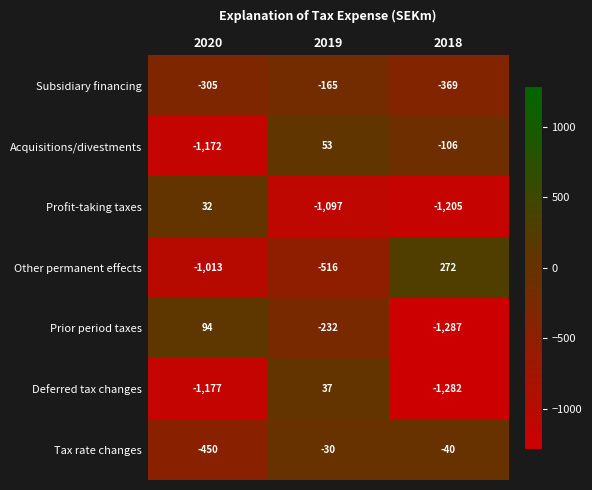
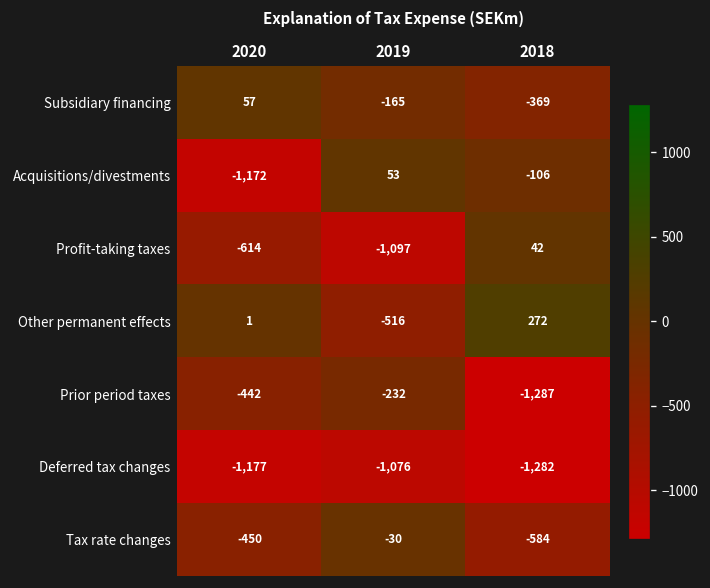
Subsidiary financing, 2020: -305 -> 57
Profit-taking taxes, 2020: 32 -> -614
Profit-taking taxes, 2018: -1,205 -> 42
Other permanent effects, 2020: -1,013 -> 1
Prior period taxes, 2020: 94 -> -442
Deferred tax changes, 2019: 37 -> -1,076
Tax rate changes, 2018: -40 -> -584
